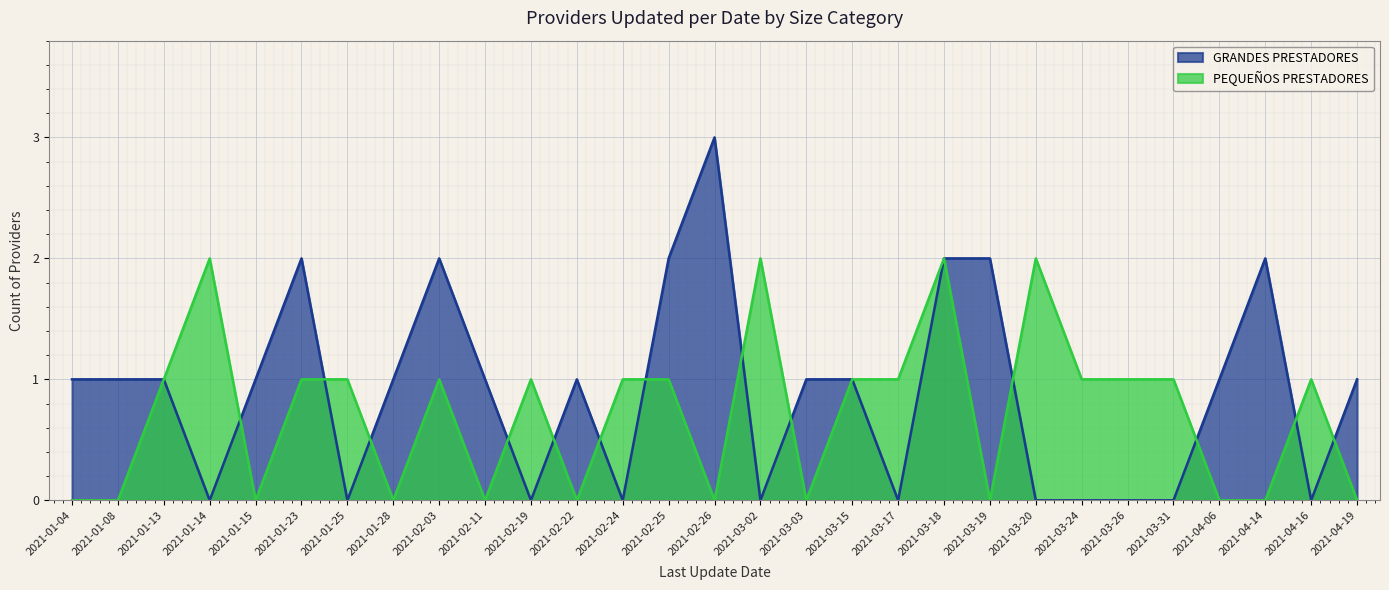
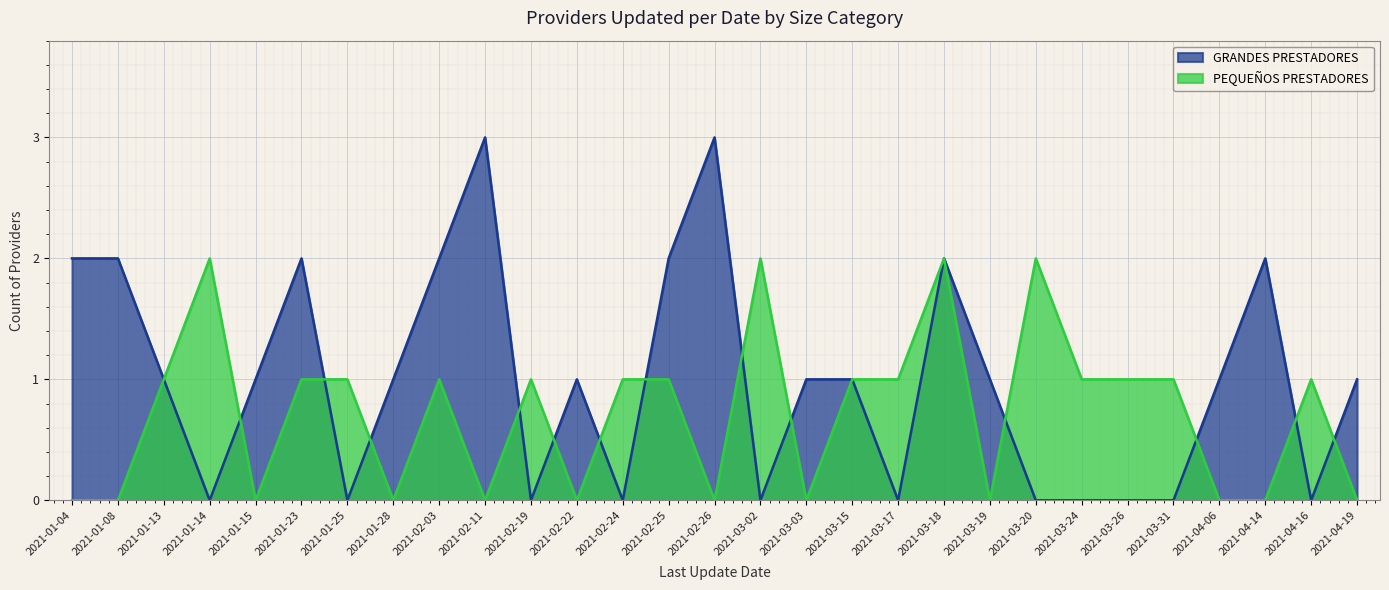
GRANDES PRESTADORES, 2021-01-04: 1 -> 2
GRANDES PRESTADORES, 2021-01-08: 1 -> 2
GRANDES PRESTADORES, 2021-02-11: 1 -> 3
GRANDES PRESTADORES, 2021-03-19: 2 -> 1
